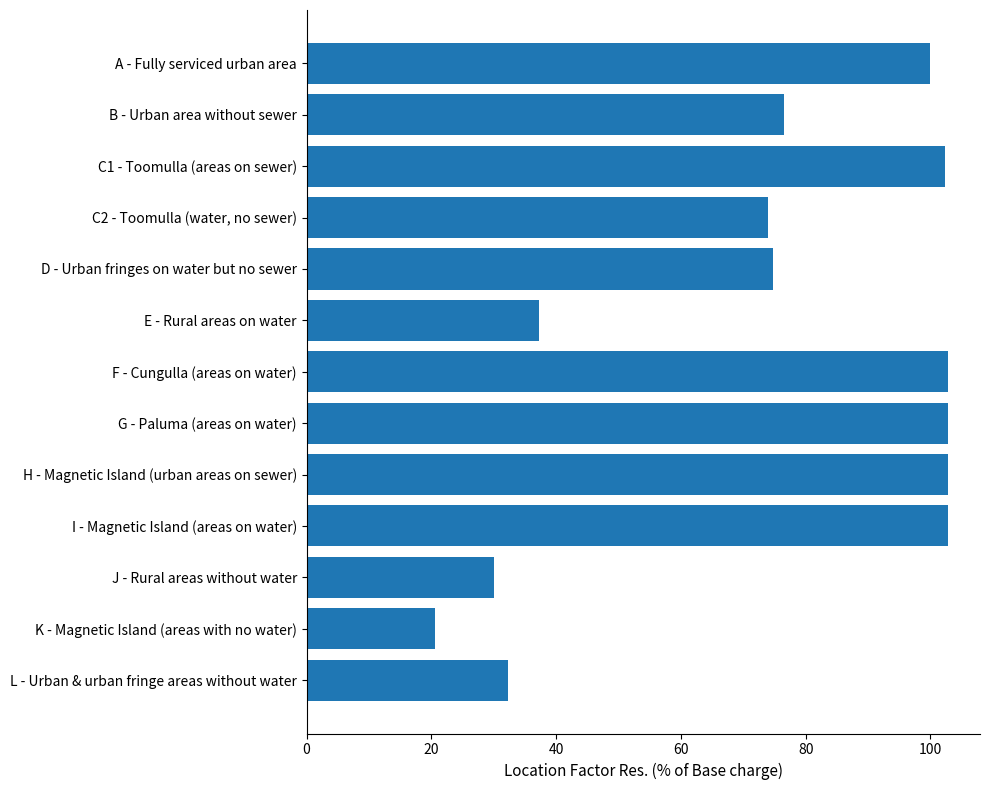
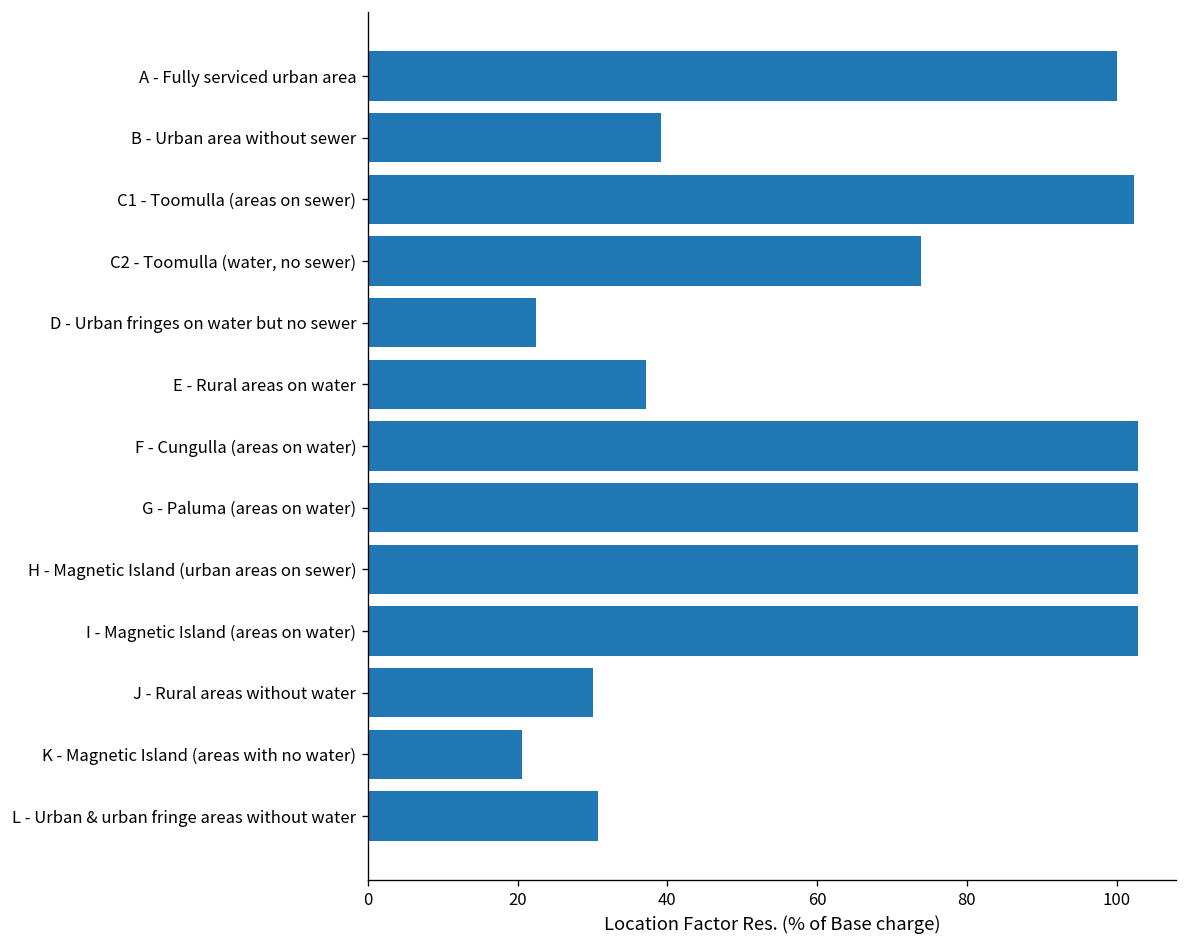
B - Urban area without sewer: 77 -> 39
D - Urban fringes on water but no sewer: 75 -> 22
L - Urban & urban fringe areas without water: 32 -> 31
